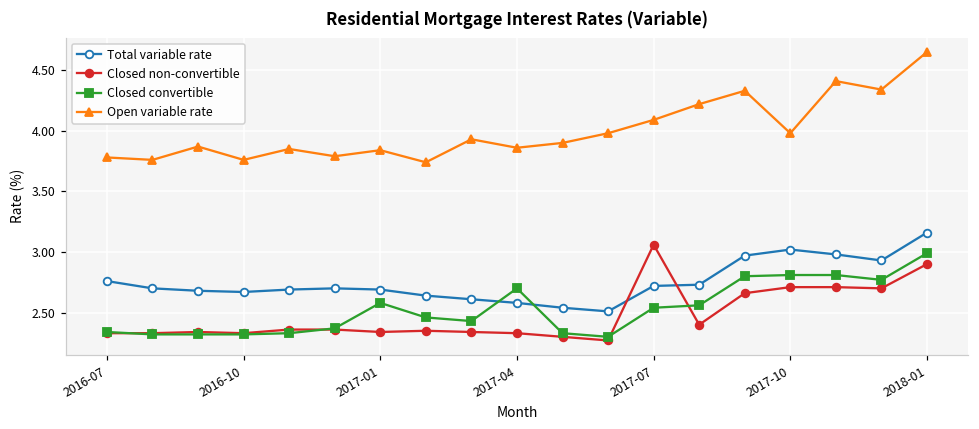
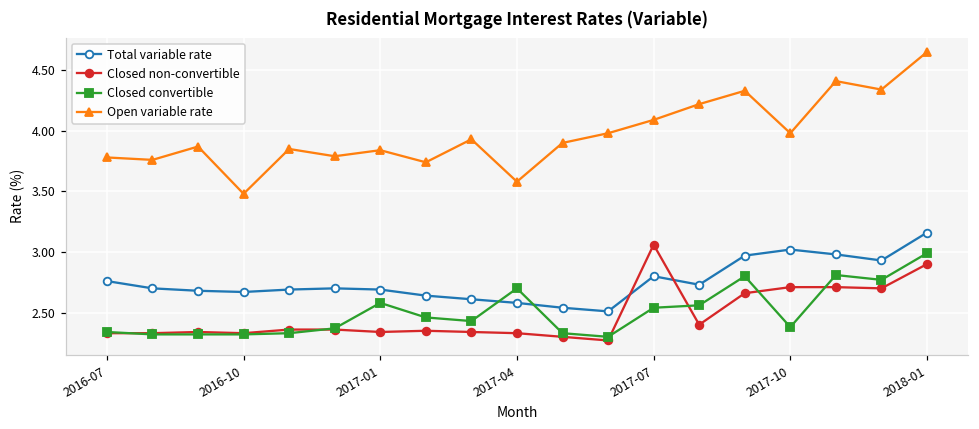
Open variable rate, 2016-10: 3.76 -> 3.48
Open variable rate, 2017-04: 3.86 -> 3.58
Total variable rate, 2017-07: 2.72 -> 2.80
Closed convertible, 2017-10: 2.81 -> 2.38
